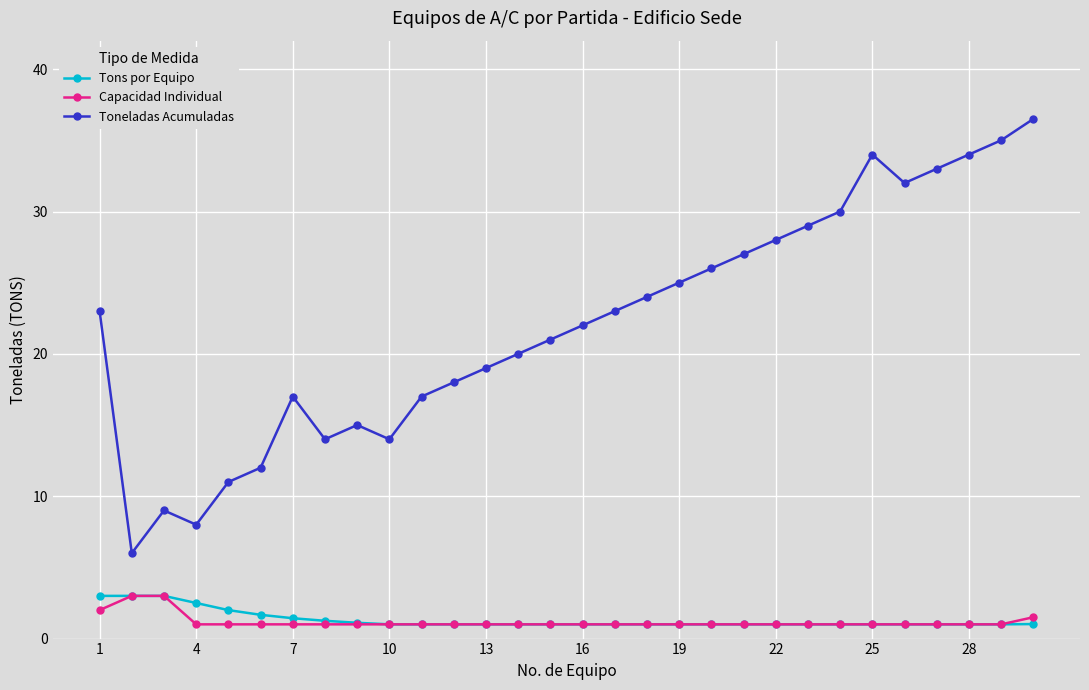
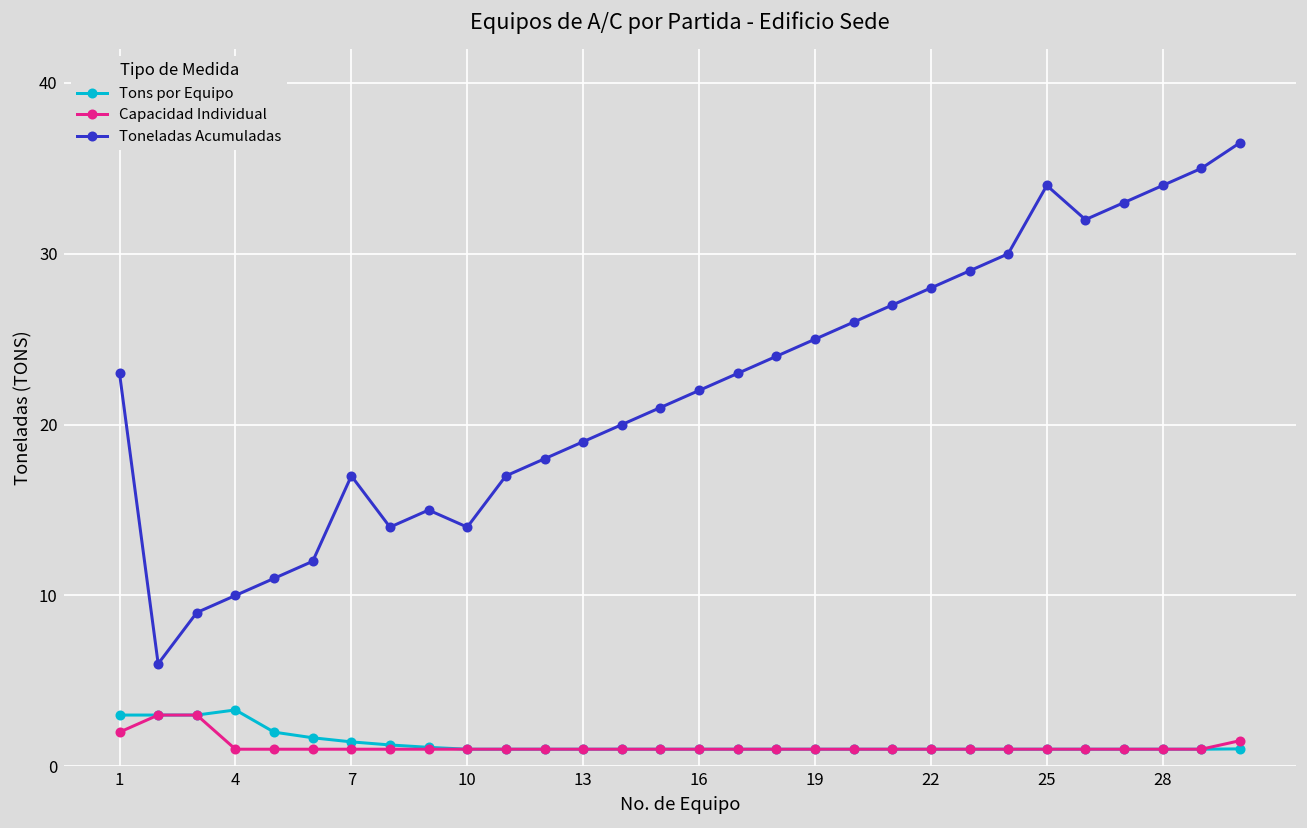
Tons por Equipo, 4: 2.5 -> 3.3
Toneladas Acumuladas, 4: 8 -> 10
